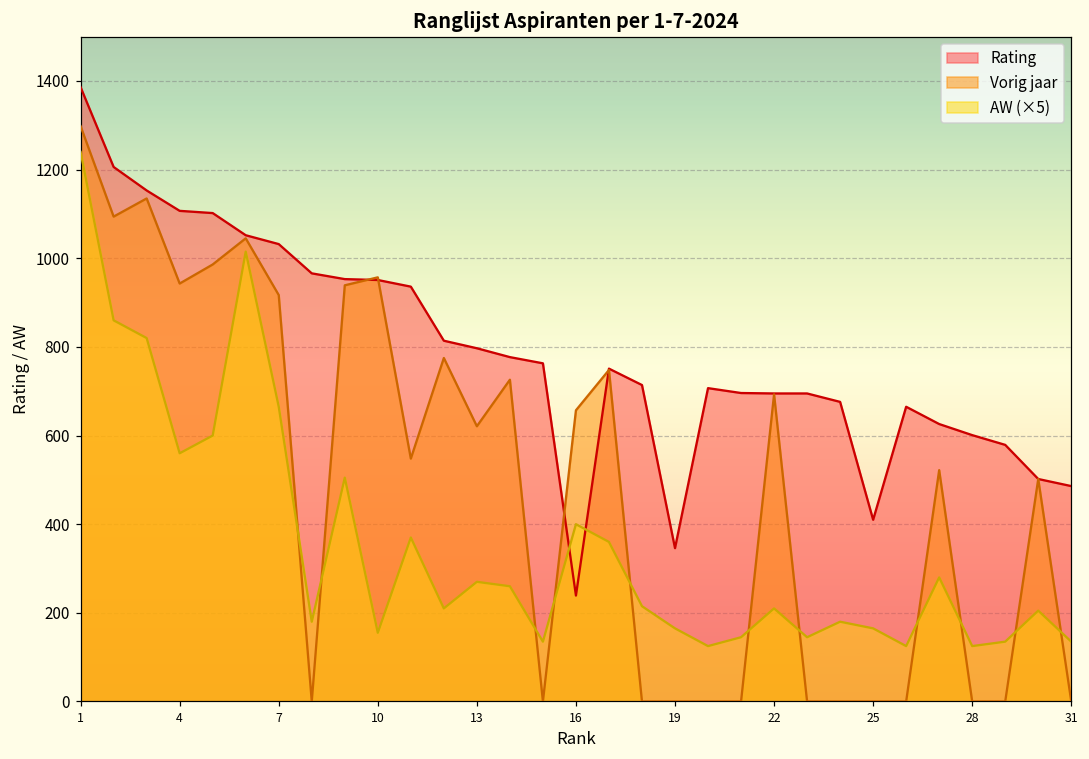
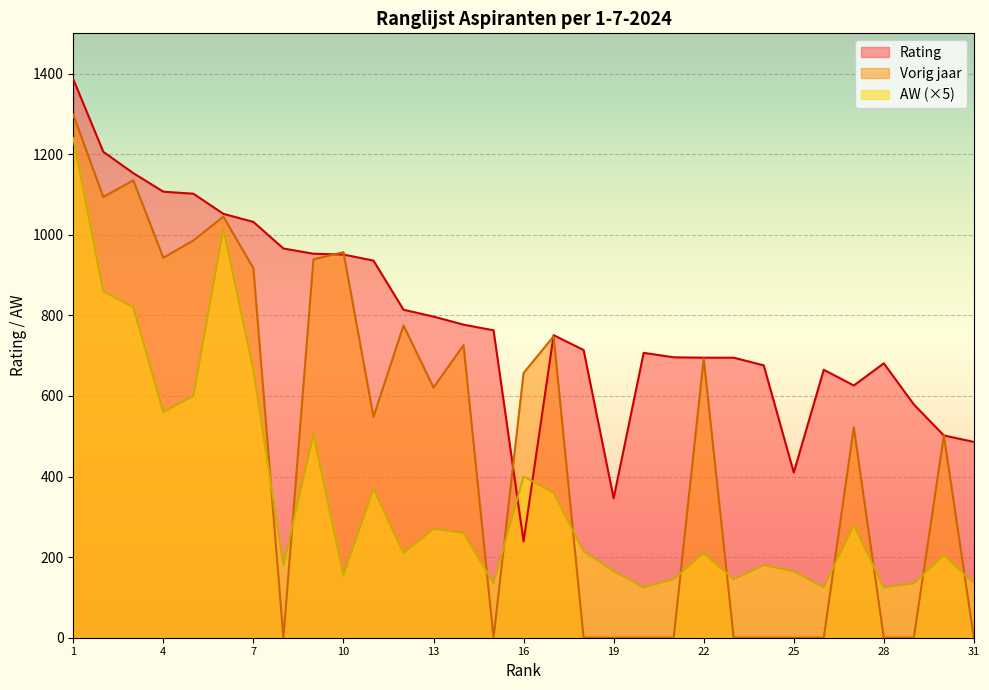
Rating, 28: 600 -> 680
